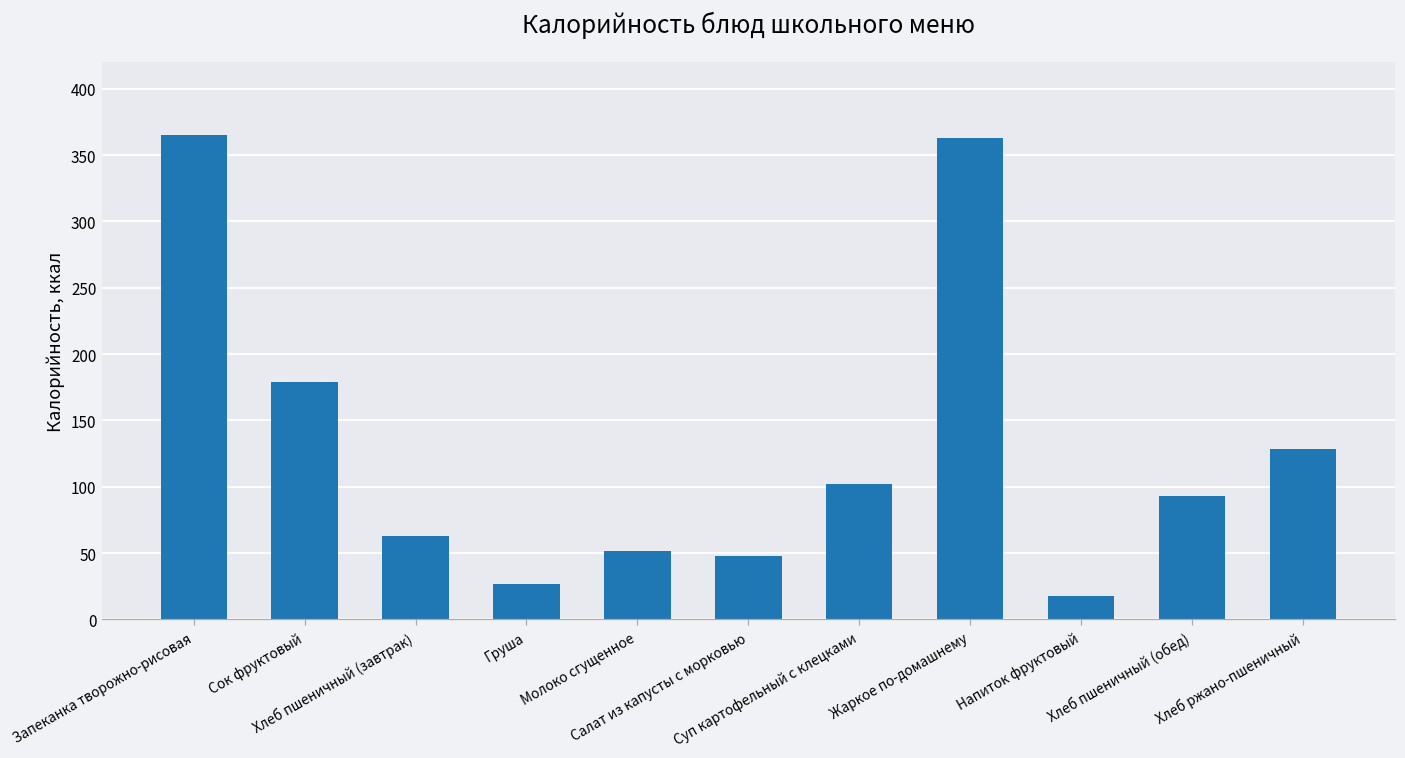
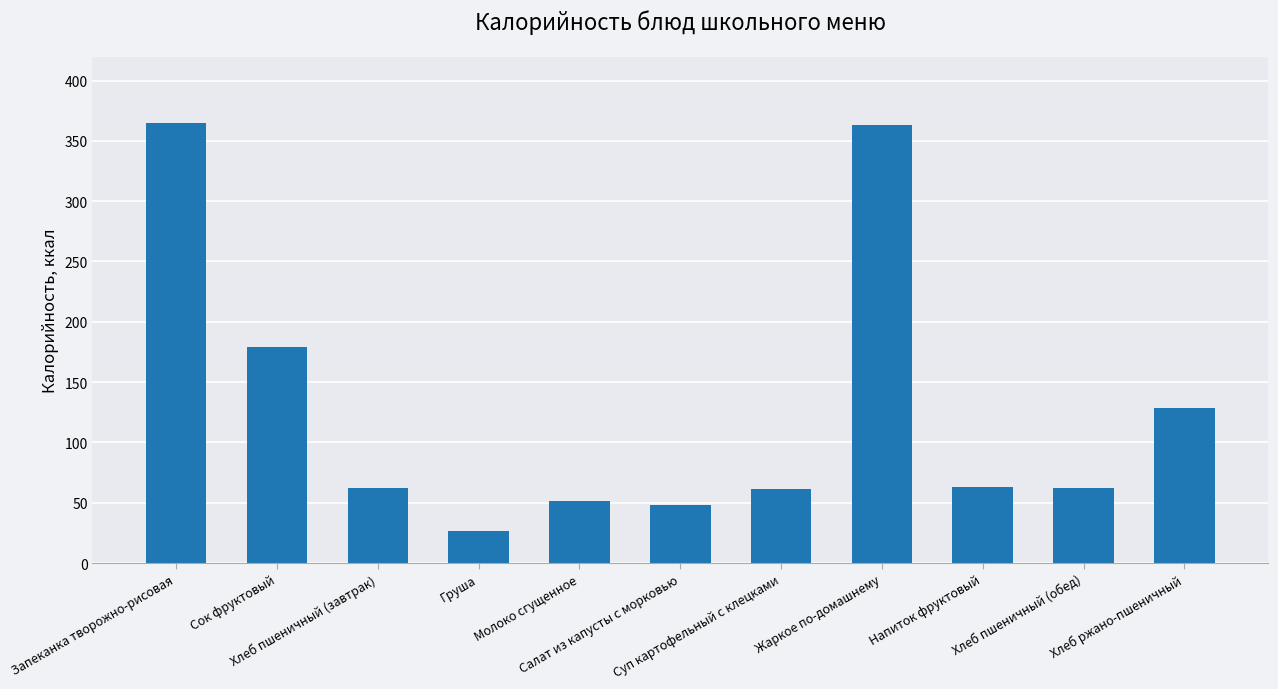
Суп картофельный с клецками: 102 -> 62
Напиток фруктовый: 17 -> 63
Хлеб пшеничный (обед): 93 -> 63
